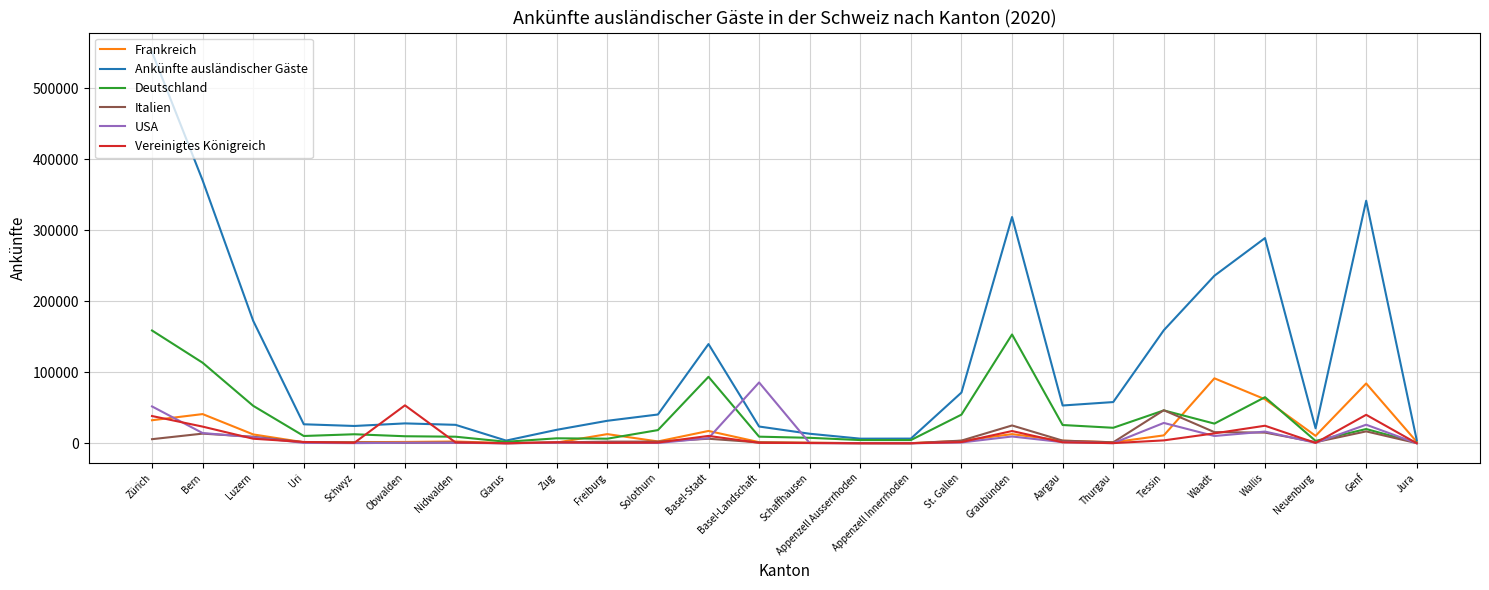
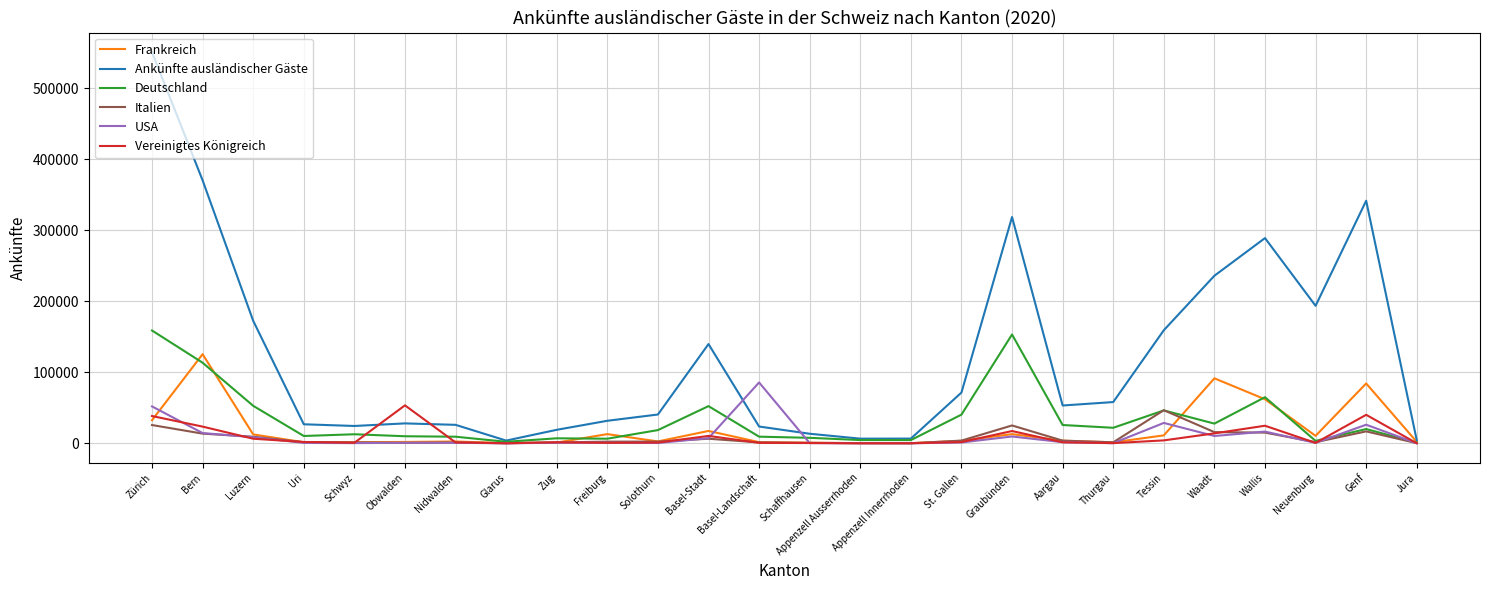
Italien, Zürich: 10000 -> 30000
Frankreich, Bern: 40000 -> 130000
Deutschland, Basel-Stadt: 90000 -> 50000
Ankünfte ausländischer Gäste, Neuenburg: 20000 -> 190000
